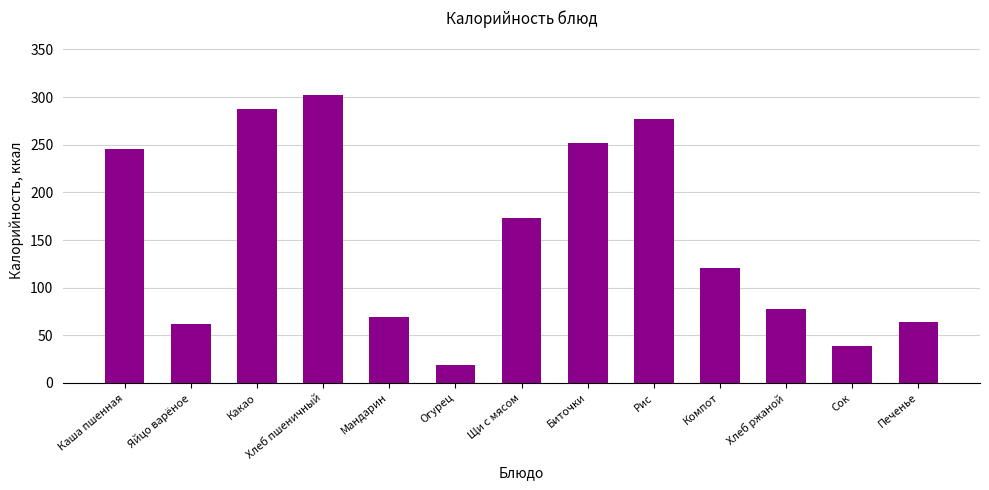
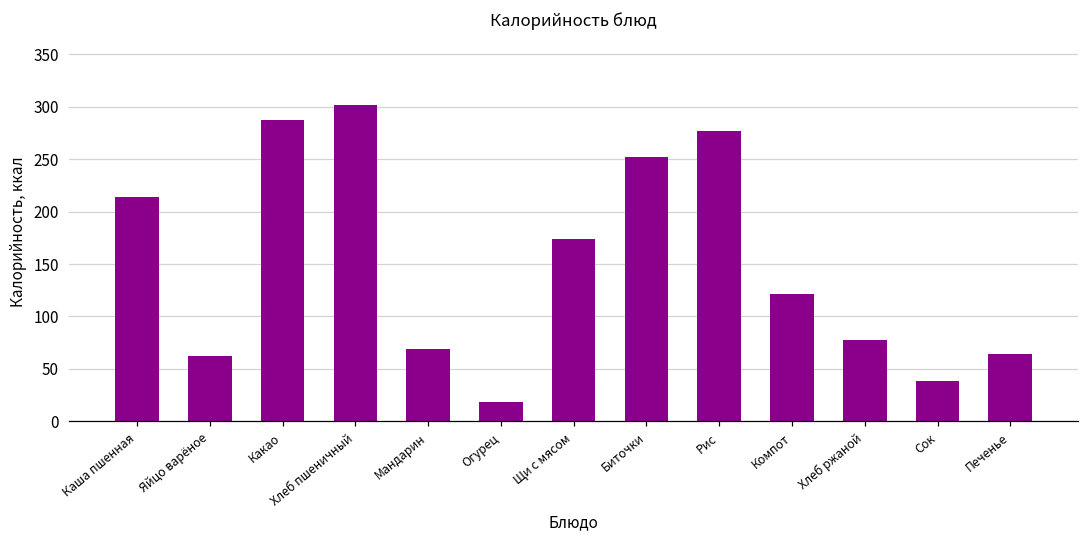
Каша пшенная: 250 -> 210
